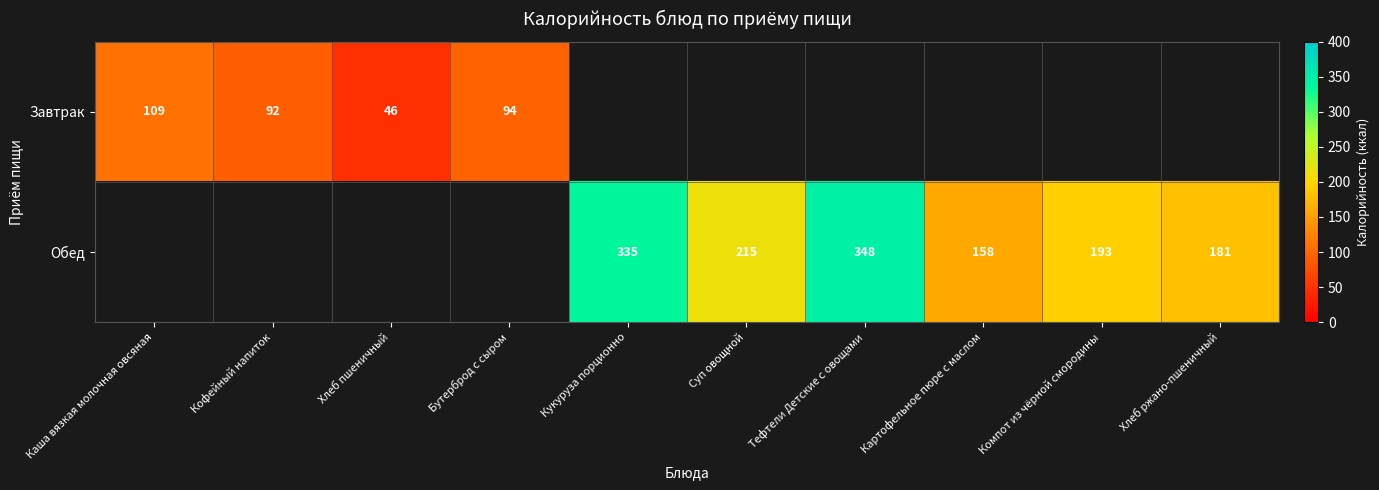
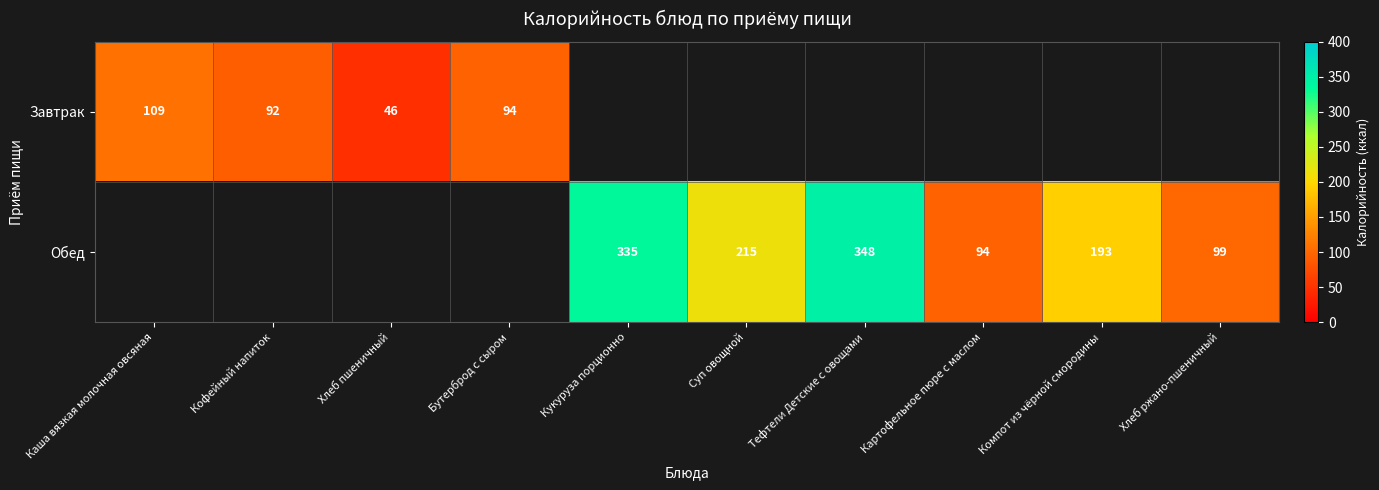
Обед, Картофельное пюре с маслом: 158 -> 94
Обед, Хлеб ржано-пшеничный: 181 -> 99
